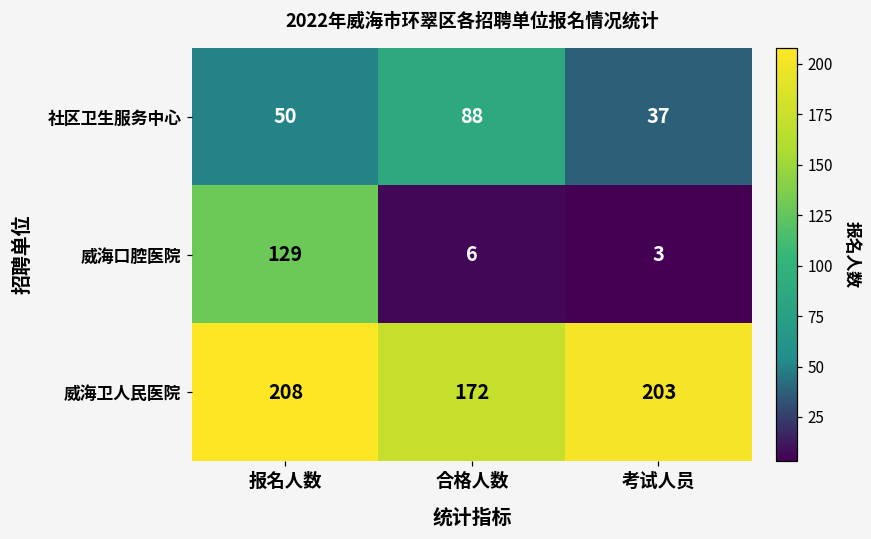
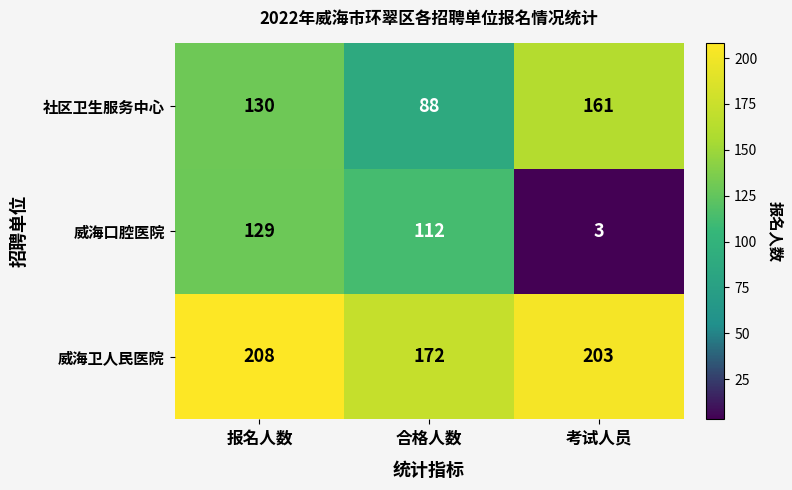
社区卫生服务中心, 报名人数: 50 -> 130
社区卫生服务中心, 考试人员: 37 -> 161
威海口腔医院, 合格人数: 6 -> 112
